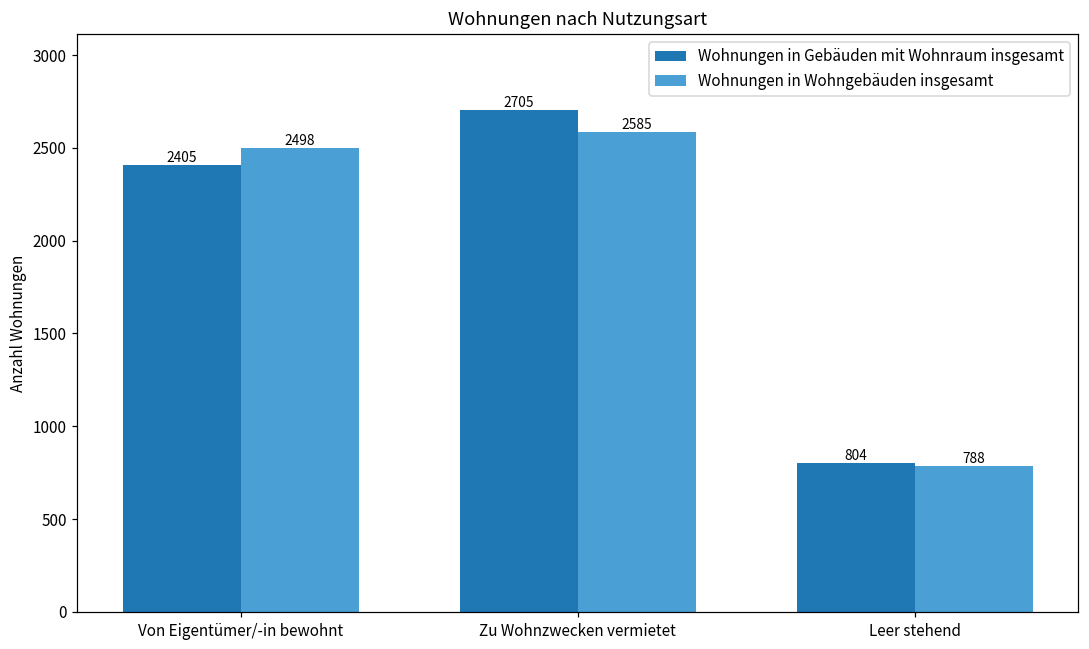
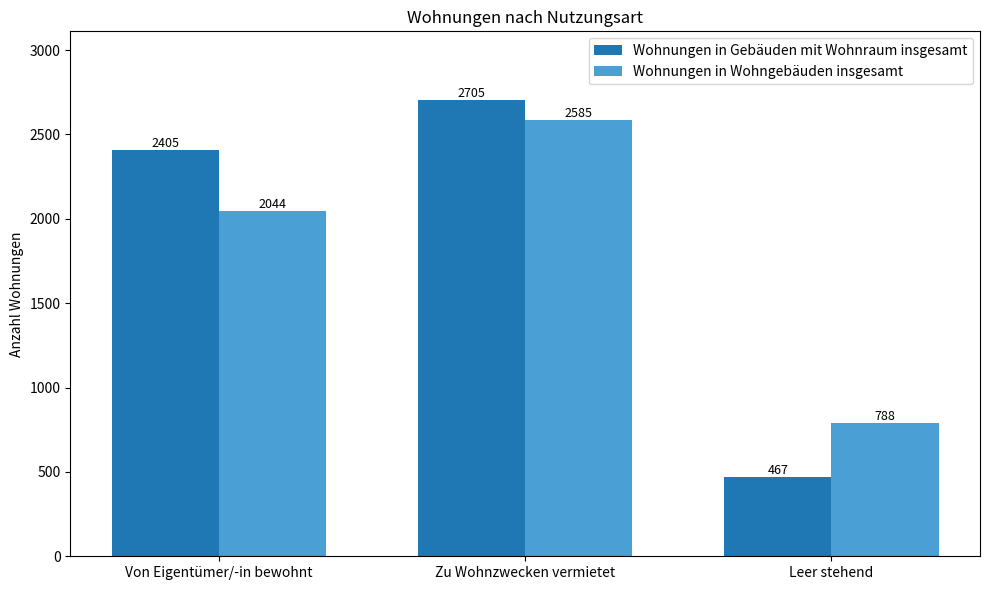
Wohnungen in Wohngebäuden insgesamt, Von Eigentümer/-in bewohnt: 2498 -> 2044
Wohnungen in Gebäuden mit Wohnraum insgesamt, Leer stehend: 804 -> 467
